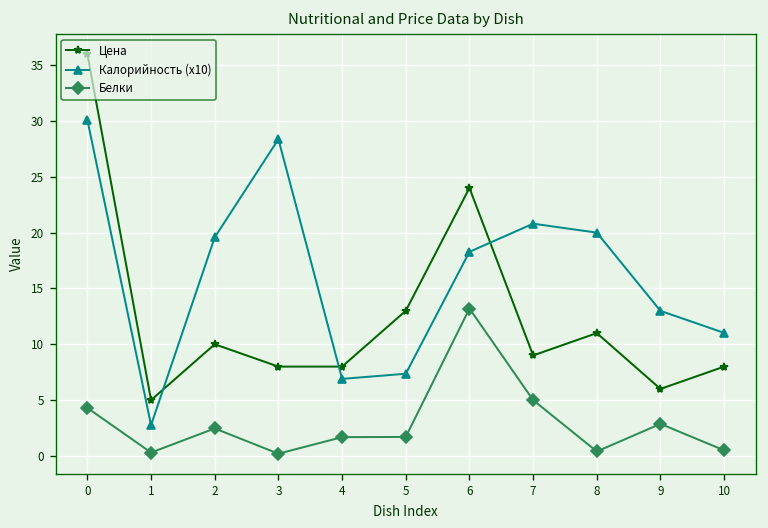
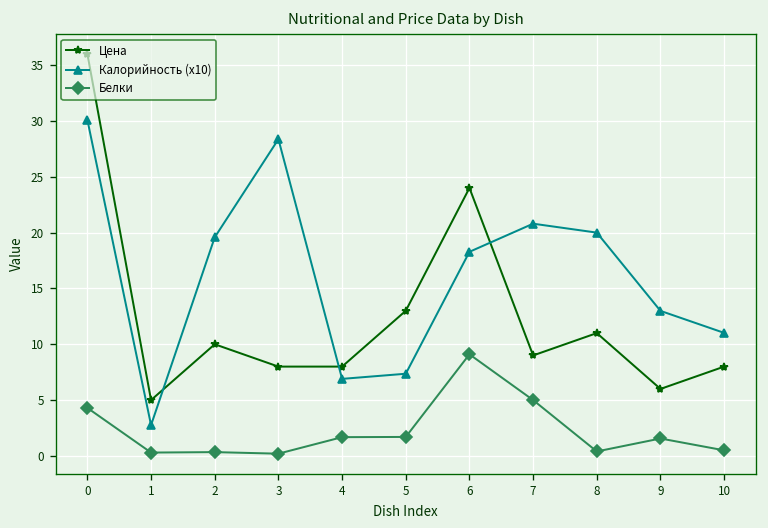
Белки, 2: 2 -> 0
Белки, 6: 13 -> 9
Белки, 9: 3 -> 2
